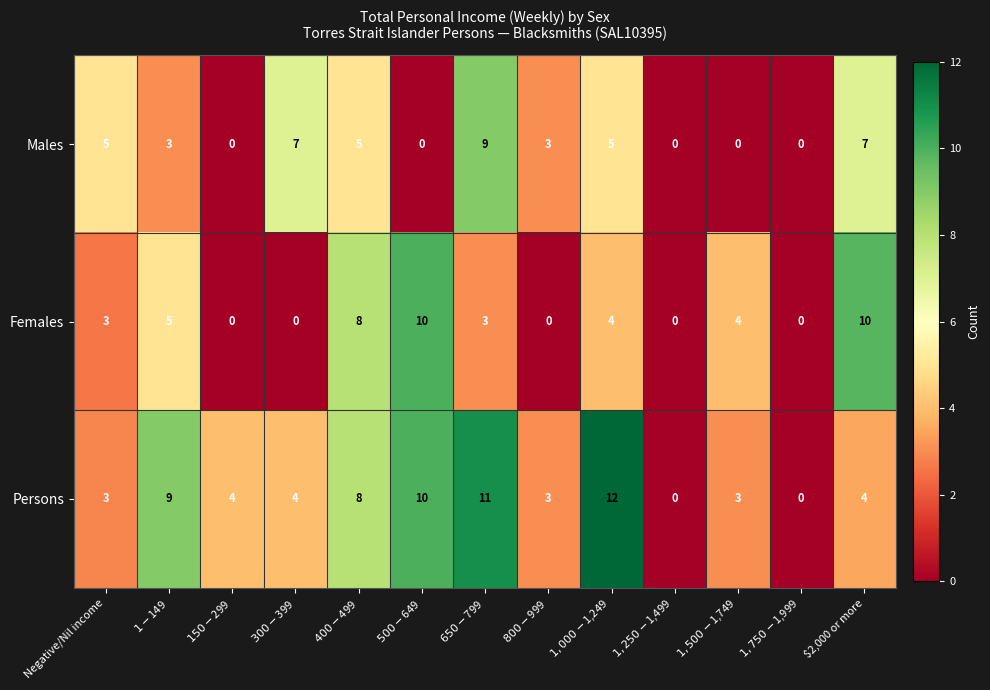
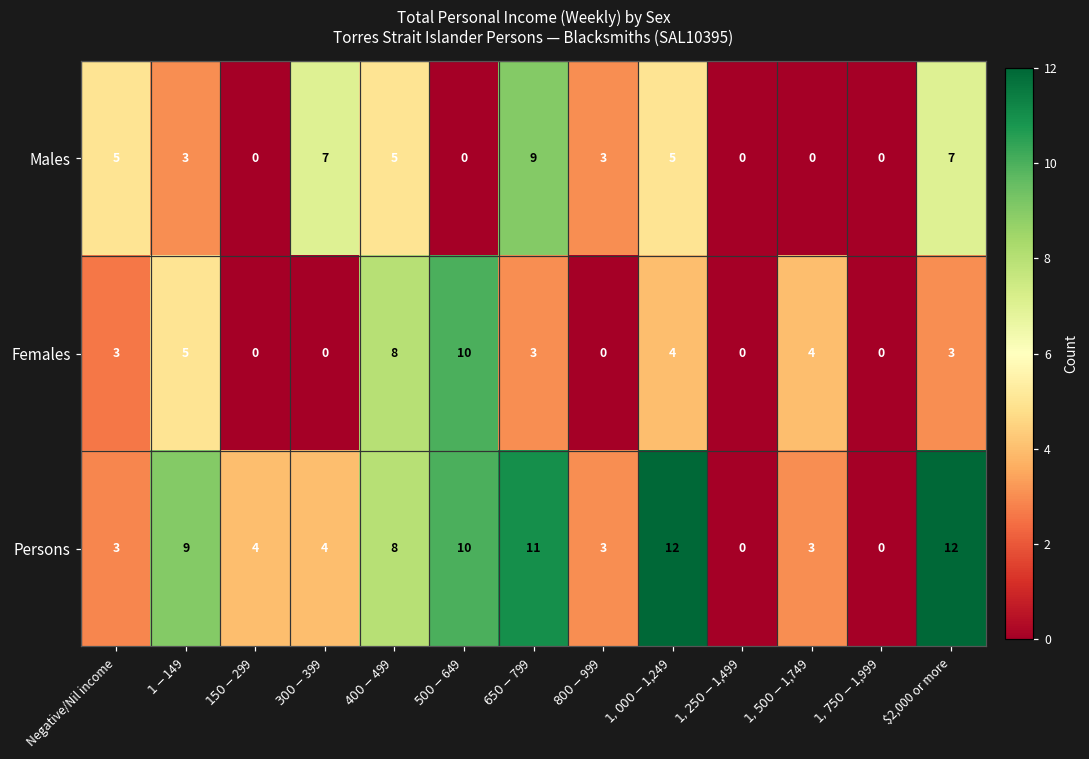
Females, $2,000 or more: 10 -> 3
Persons, $2,000 or more: 4 -> 12
